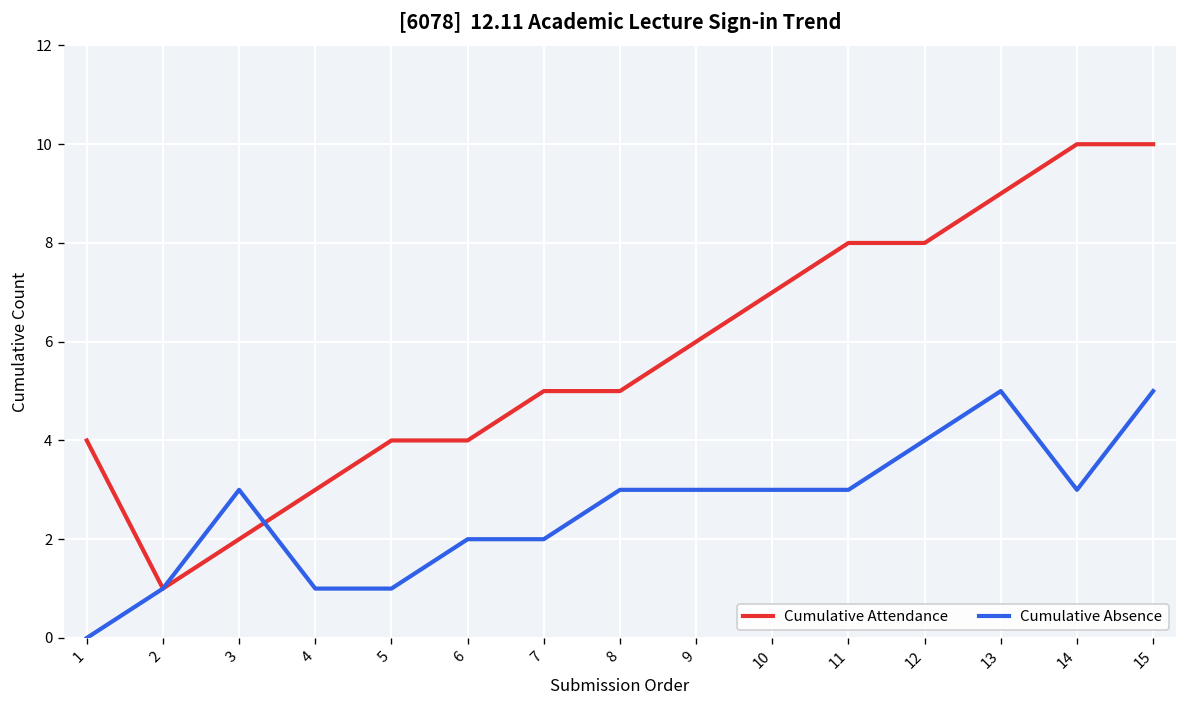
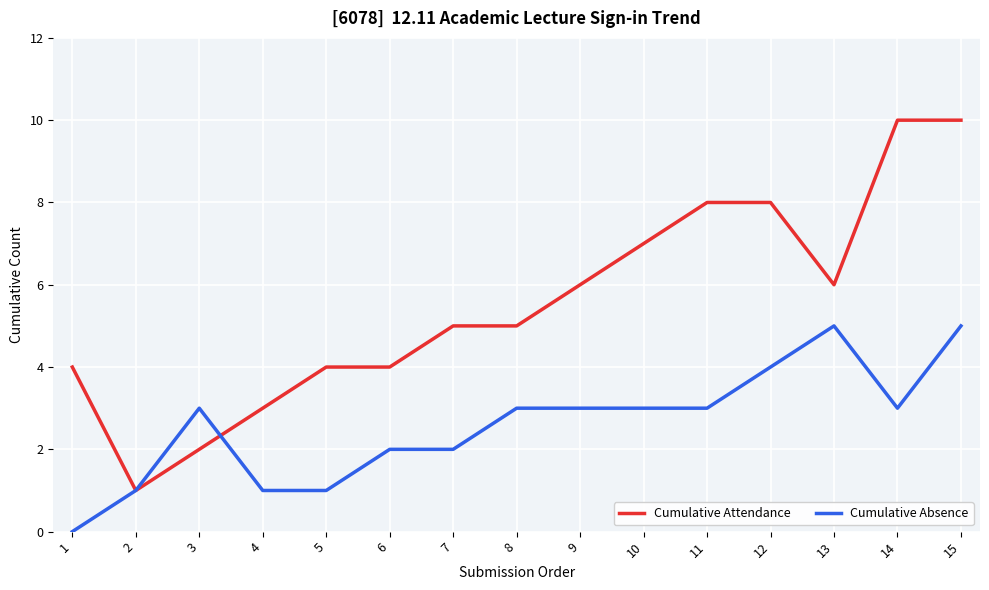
Cumulative Attendance, 13: 9 -> 6
